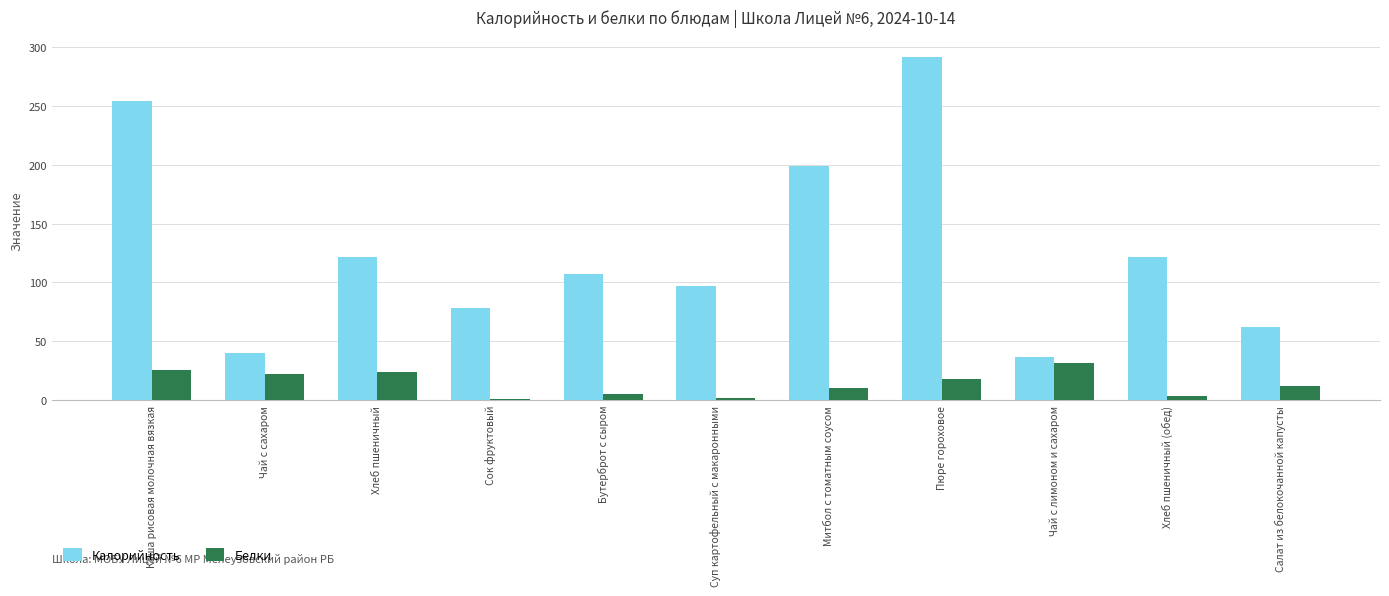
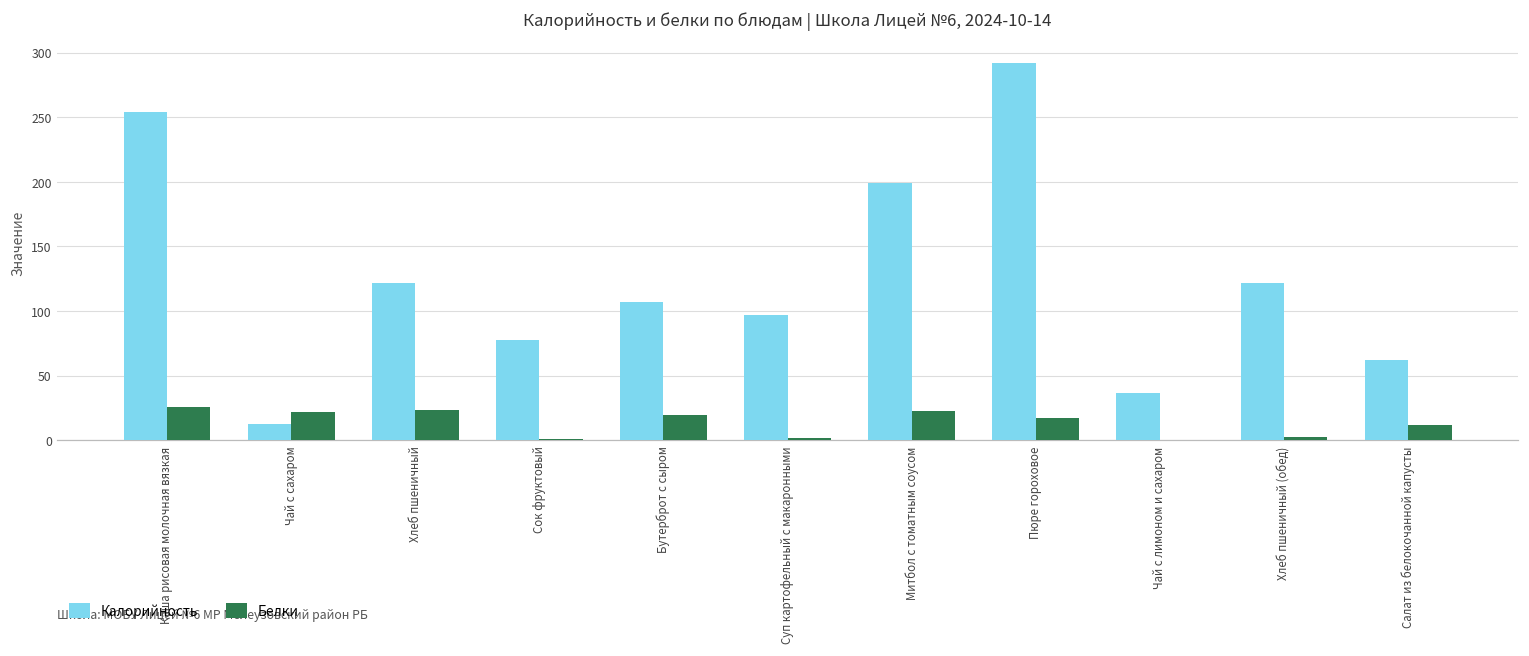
Калорийность, Чай с сахаром: 40 -> 13
Белки, Бутерброт с сыром: 5 -> 20
Белки, Митбол с томатным соусом: 10 -> 23
Белки, Чай с лимоном и сахаром: 32 -> 0
